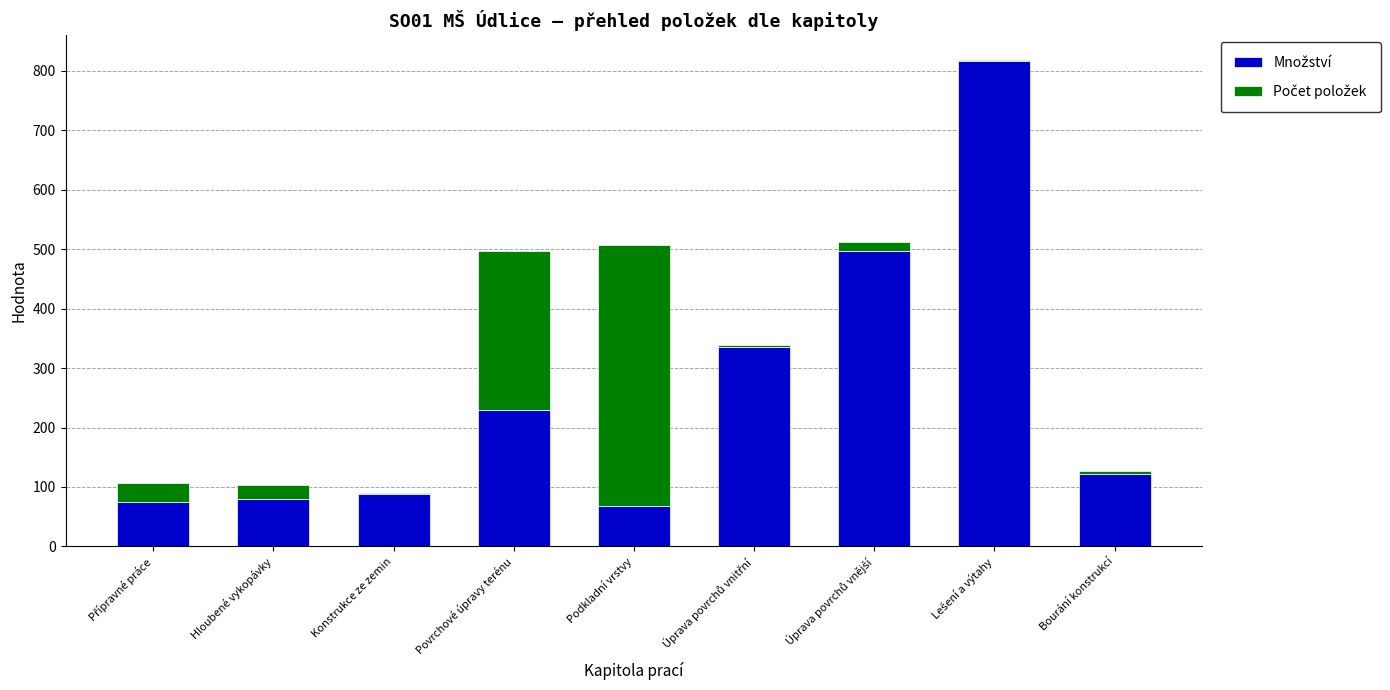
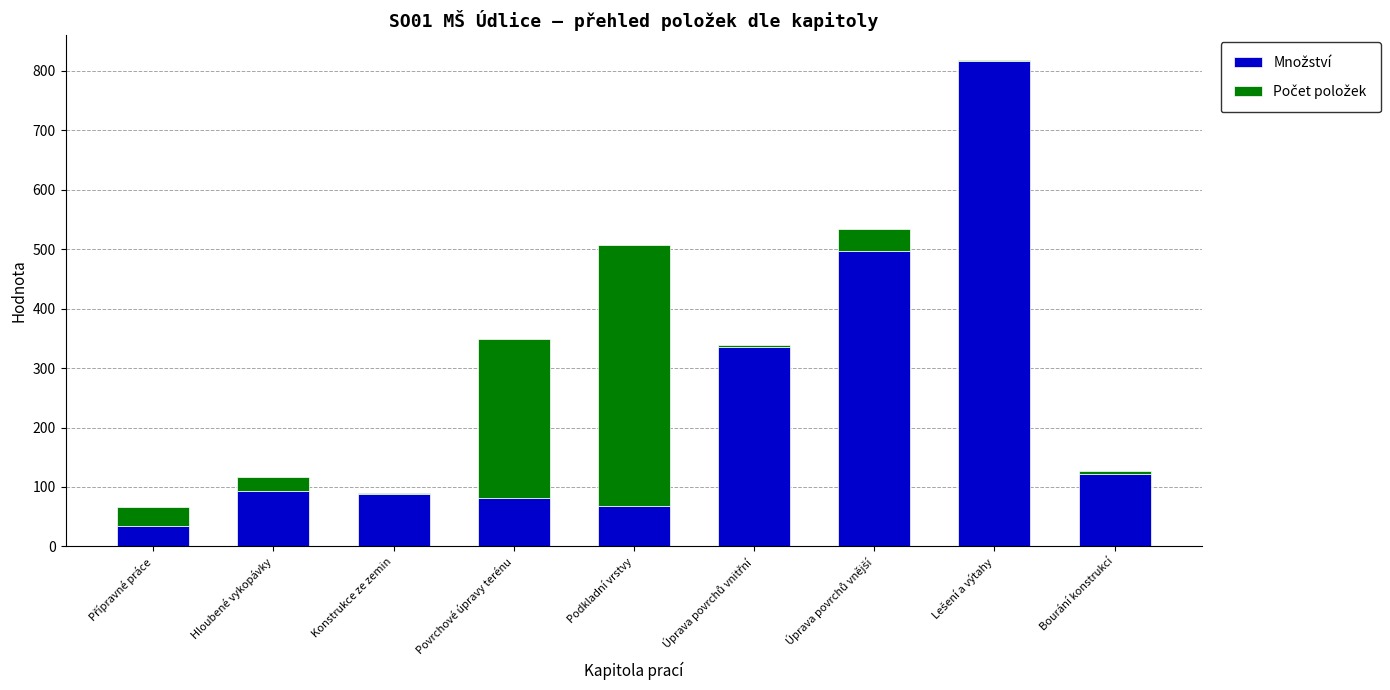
Množství, Přípravné práce: 70 -> 30
Množství, Hloubené vykopávky: 80 -> 90
Množství, Povrchové úpravy terénu: 230 -> 80
Počet položek, Úprava povrchů vnější: 10 -> 40
